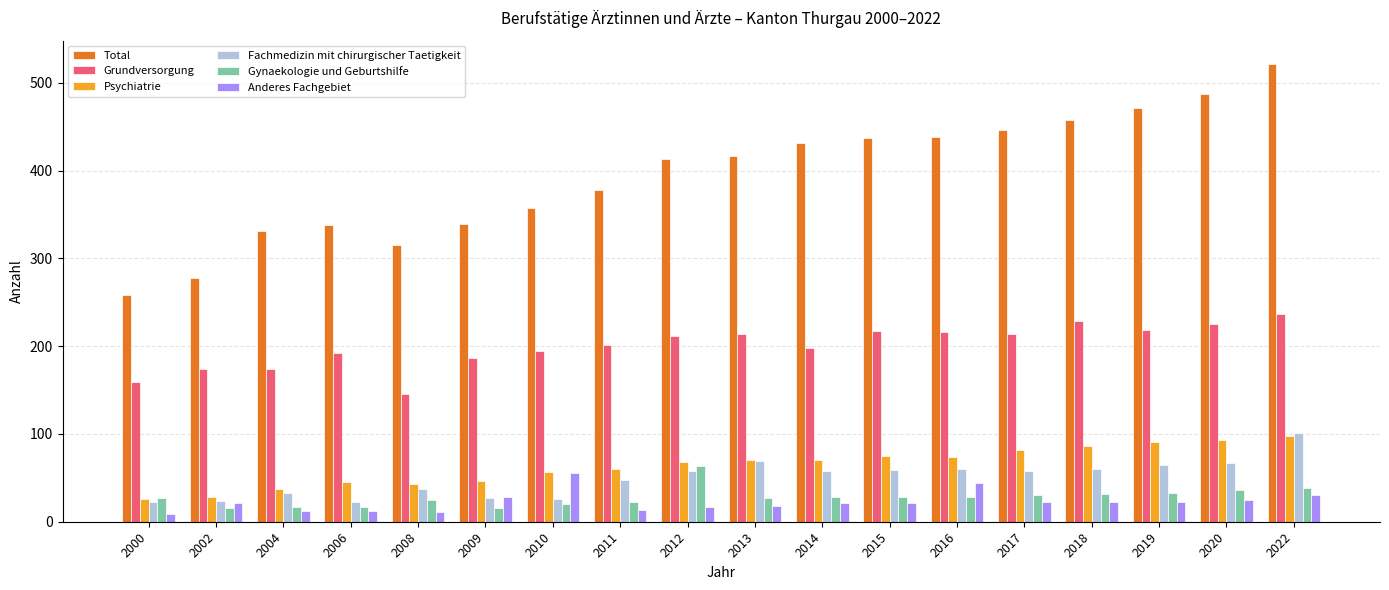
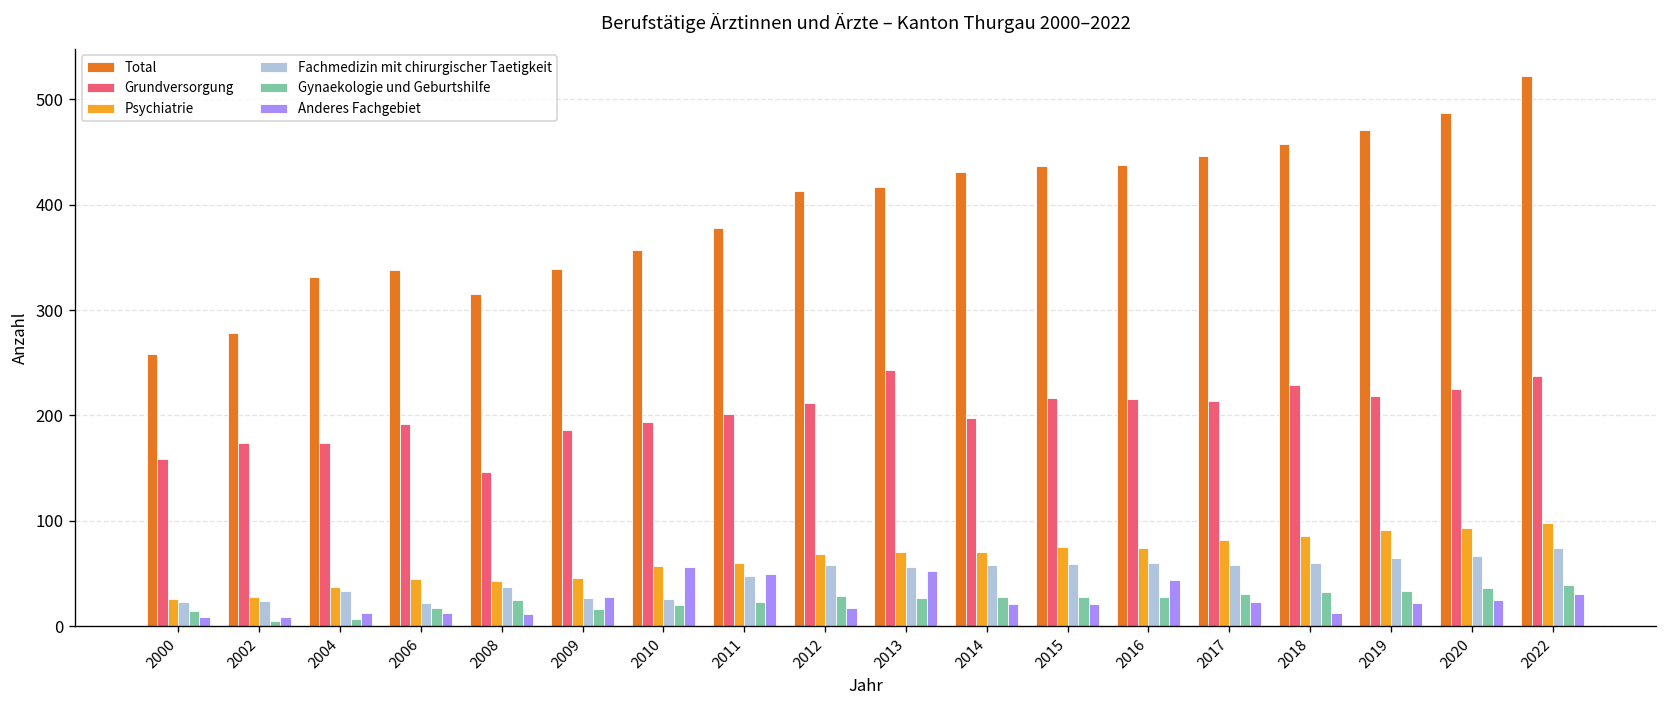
Gynaekologie und Geburtshilfe, 2000: 30 -> 10
Gynaekologie und Geburtshilfe, 2002: 20 -> 10
Anderes Fachgebiet, 2002: 20 -> 10
Gynaekologie und Geburtshilfe, 2004: 20 -> 10
Anderes Fachgebiet, 2011: 10 -> 50
Gynaekologie und Geburtshilfe, 2012: 60 -> 30
Grundversorgung, 2013: 210 -> 240
Fachmedizin mit chirurgischer Taetigkeit, 2013: 70 -> 60
Anderes Fachgebiet, 2013: 20 -> 50
Anderes Fachgebiet, 2018: 20 -> 10
Fachmedizin mit chirurgischer Taetigkeit, 2022: 100 -> 70
